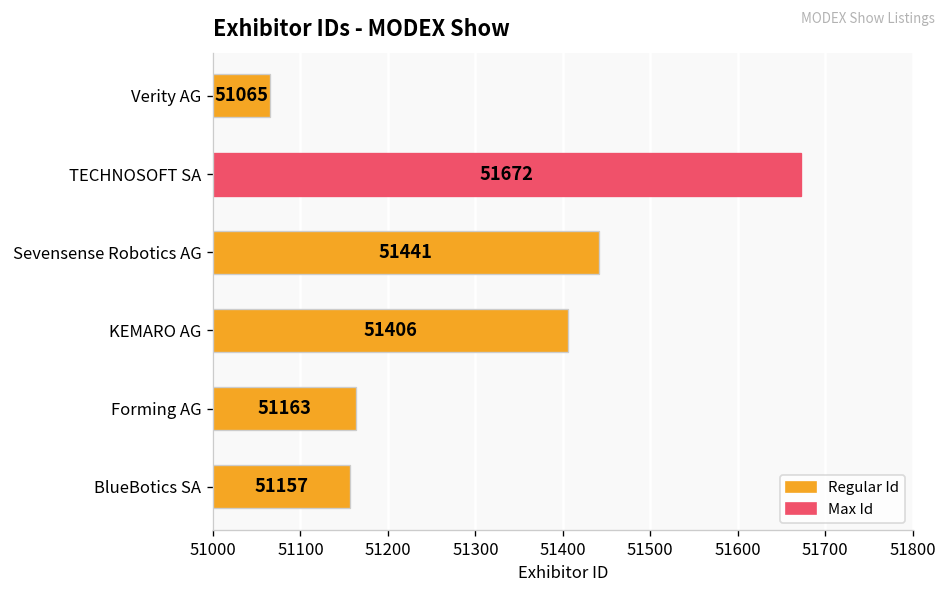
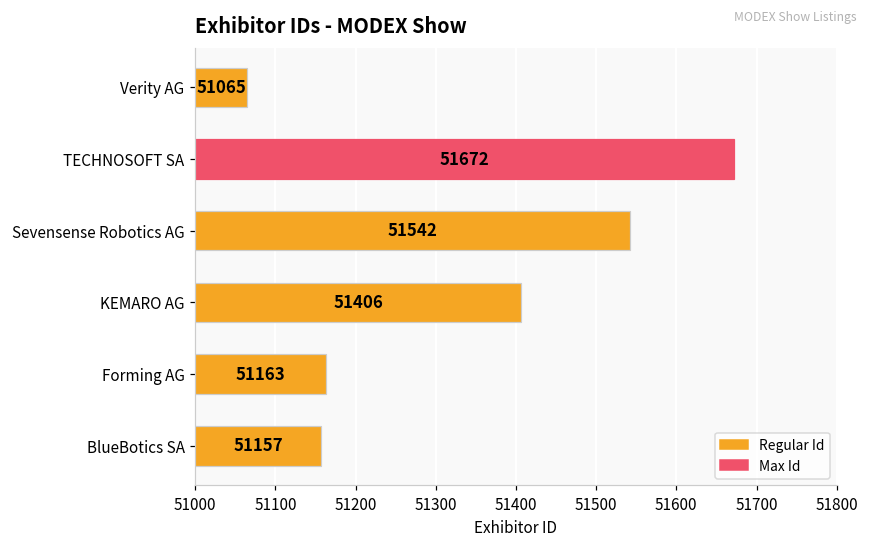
Sevensense Robotics AG: 51441 -> 51542
